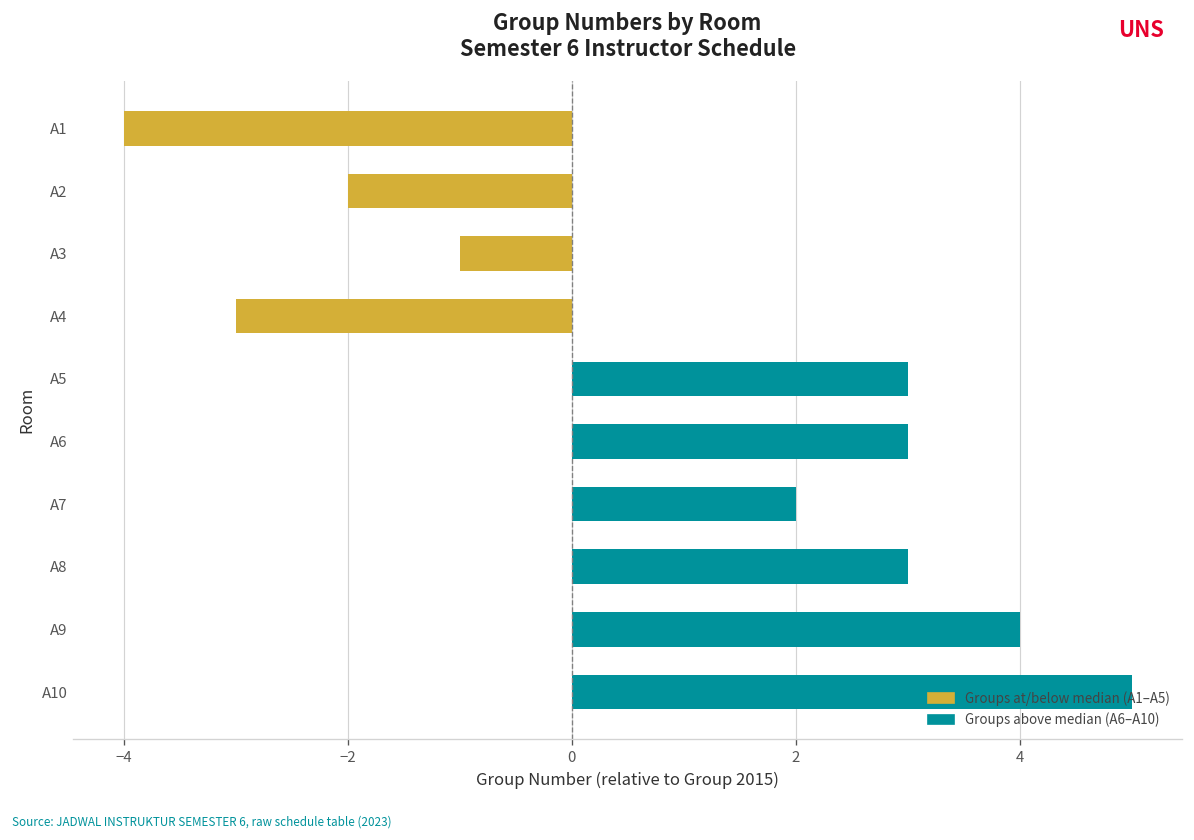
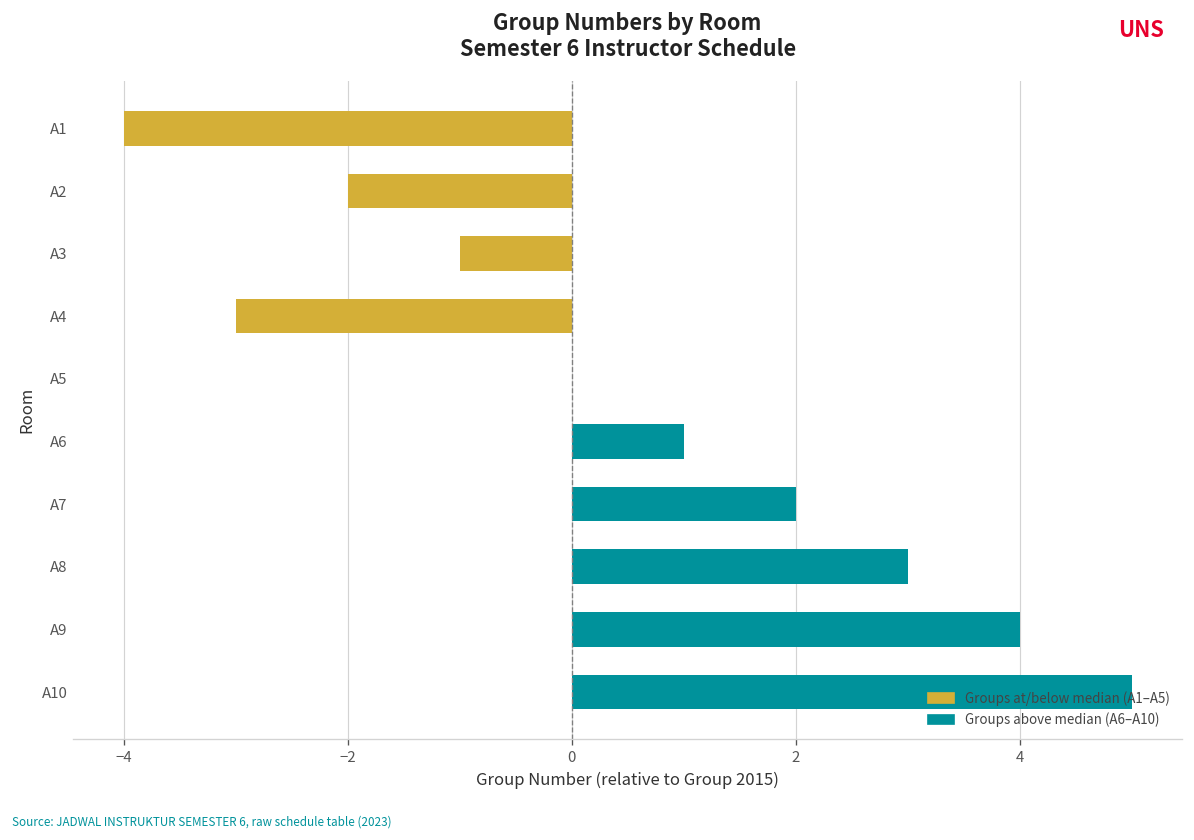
A5: 3.0 -> 0.0
A6: 3.0 -> 1.0
